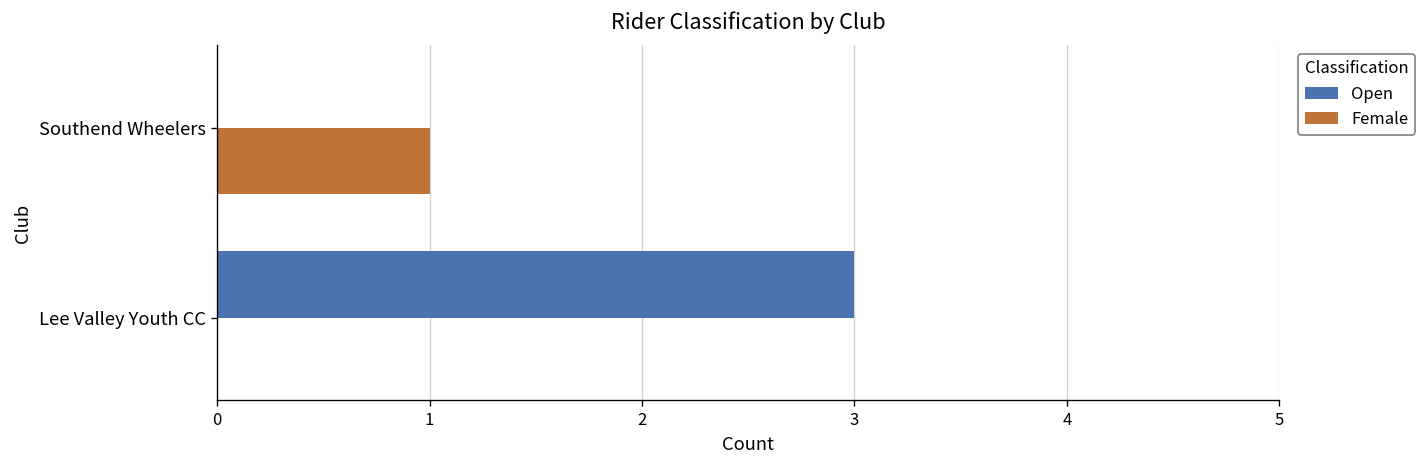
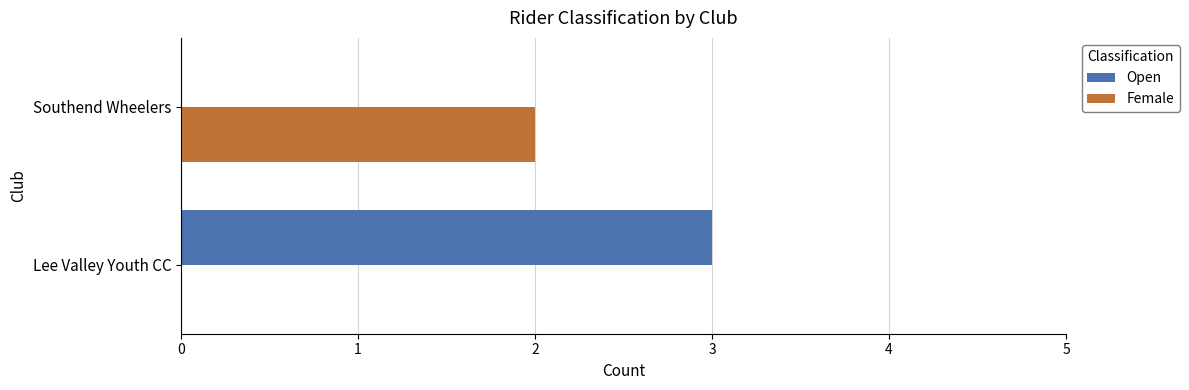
Female, Southend Wheelers: 1 -> 2
